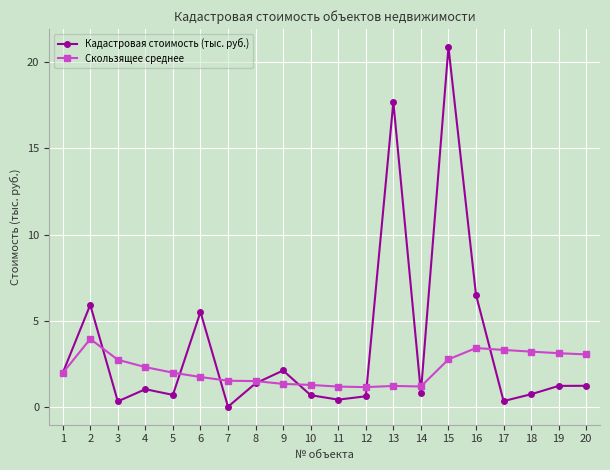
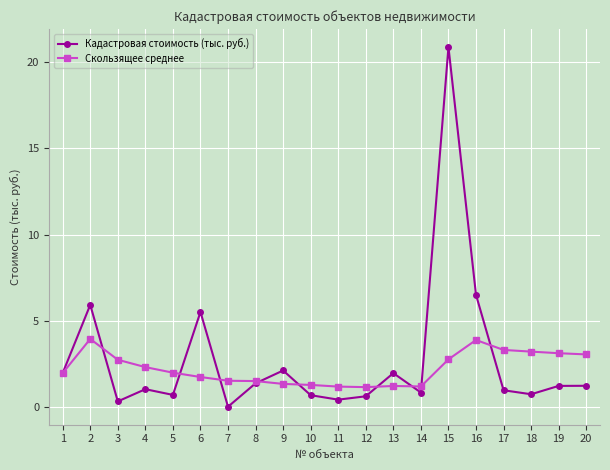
Кадастровая стоимость (тыс. руб.), 13: 17.7 -> 2.0
Скользящее среднее, 16: 3.4 -> 3.9
Кадастровая стоимость (тыс. руб.), 17: 0.4 -> 1.0
